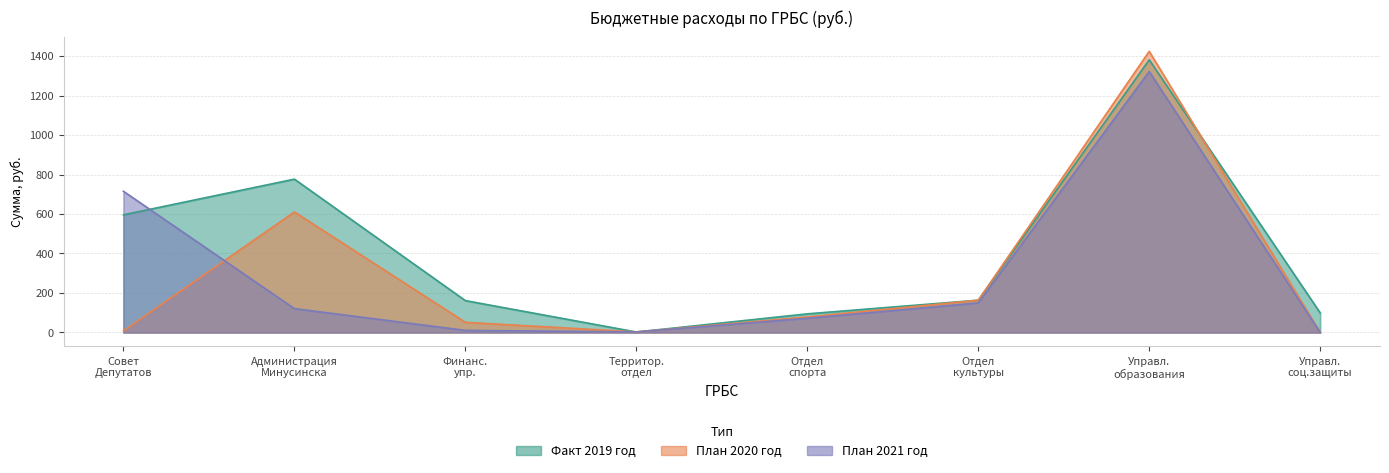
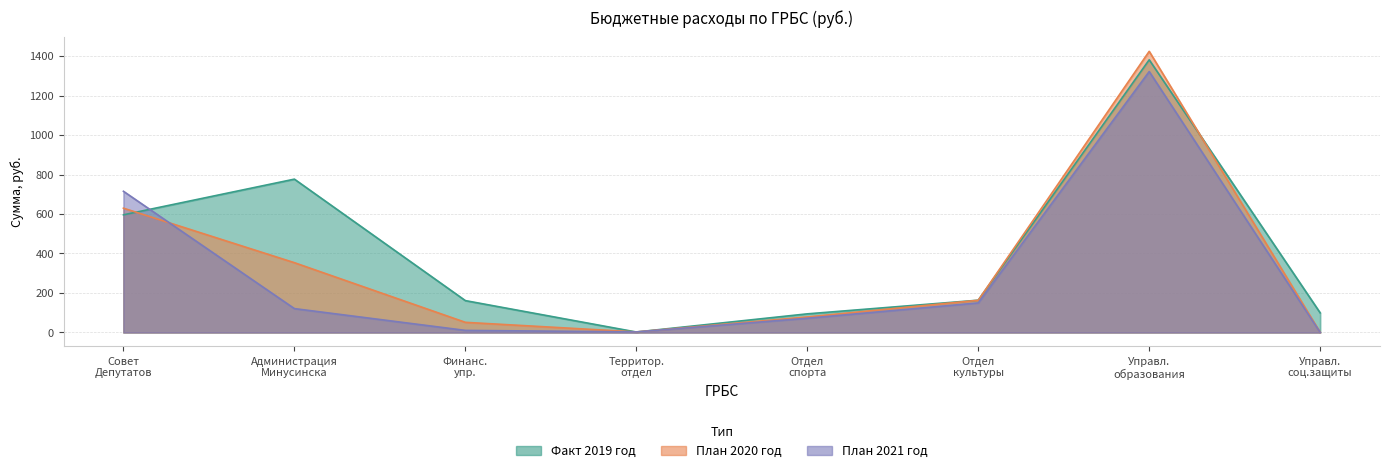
План 2020 год, Совет Депутатов: 10 -> 630
План 2020 год, Администрация Минусинска: 610 -> 350
